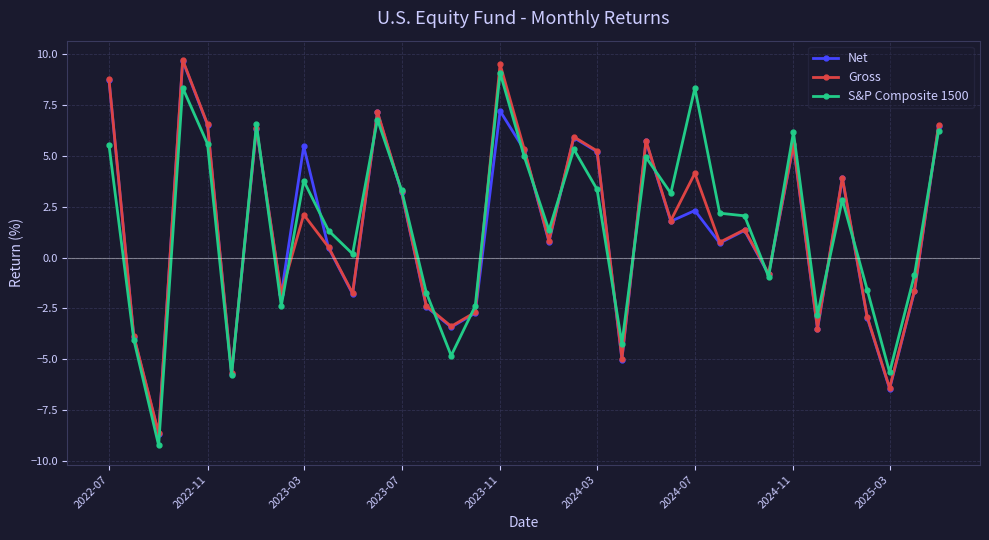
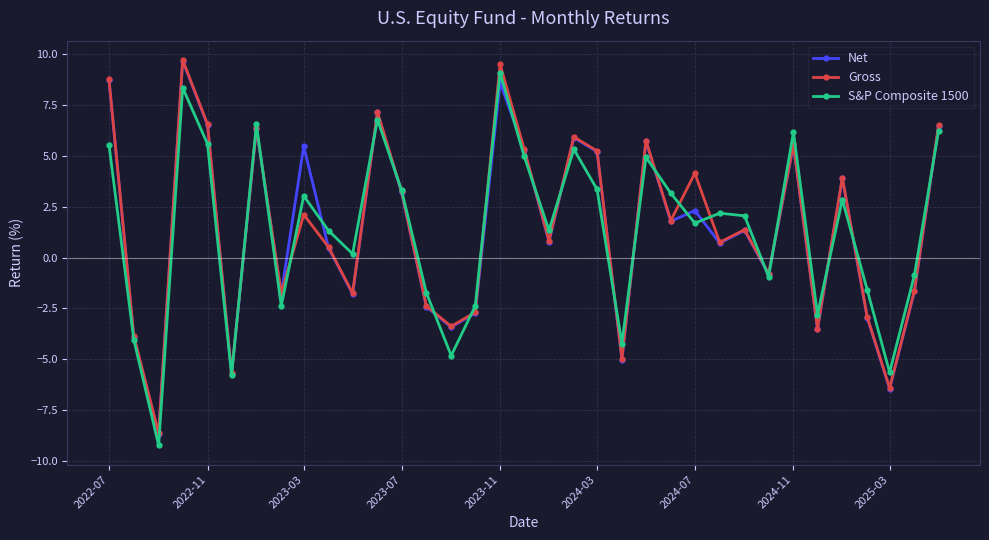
S&P Composite 1500, 2023-03: 3.8 -> 3.0
Net, 2023-11: 7.2 -> 8.6
S&P Composite 1500, 2024-07: 8.3 -> 1.7
